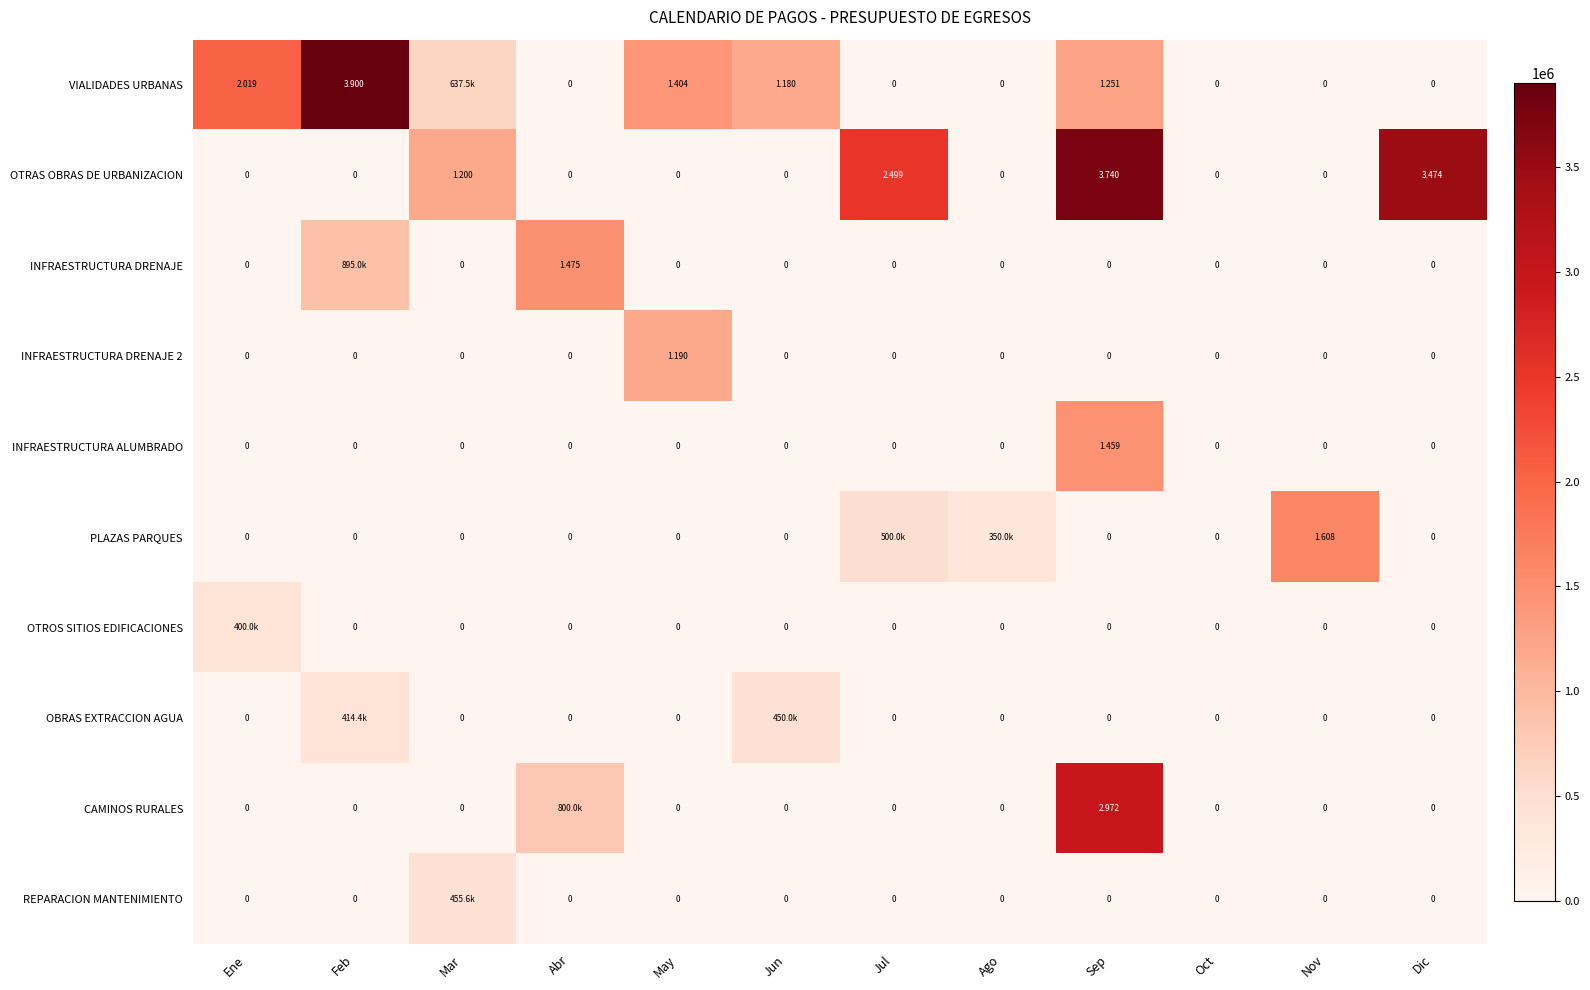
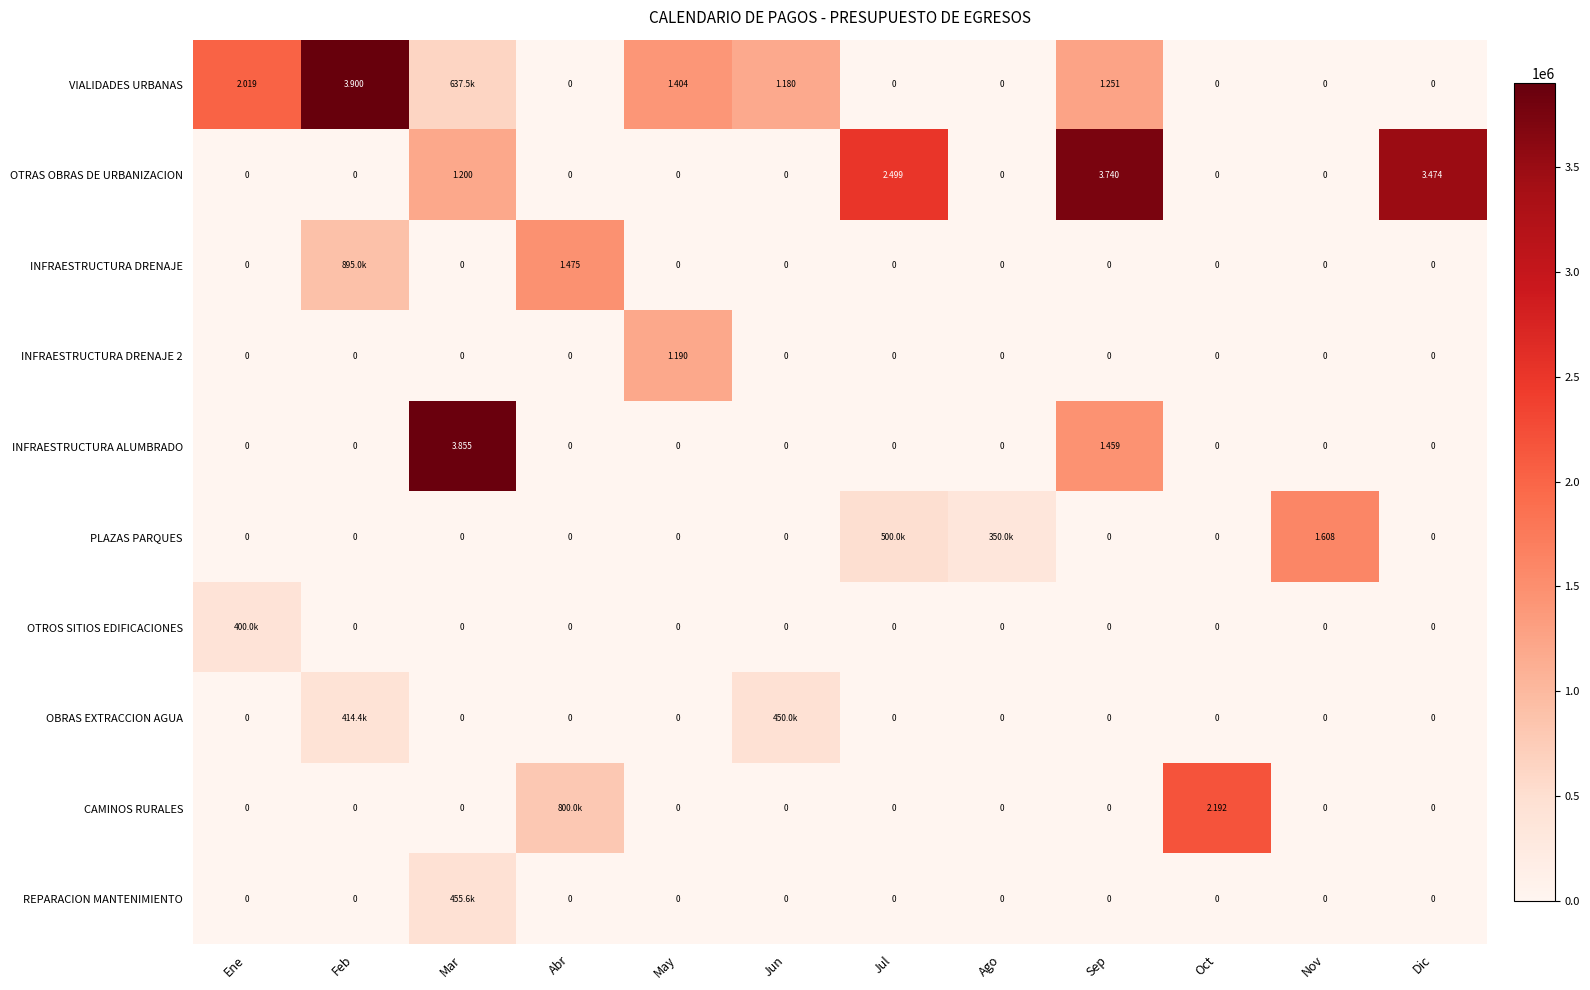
INFRAESTRUCTURA ALUMBRADO, Mar: 0 -> 3.855
CAMINOS RURALES, Sep: 2.972 -> 0
CAMINOS RURALES, Oct: 0 -> 2.192
